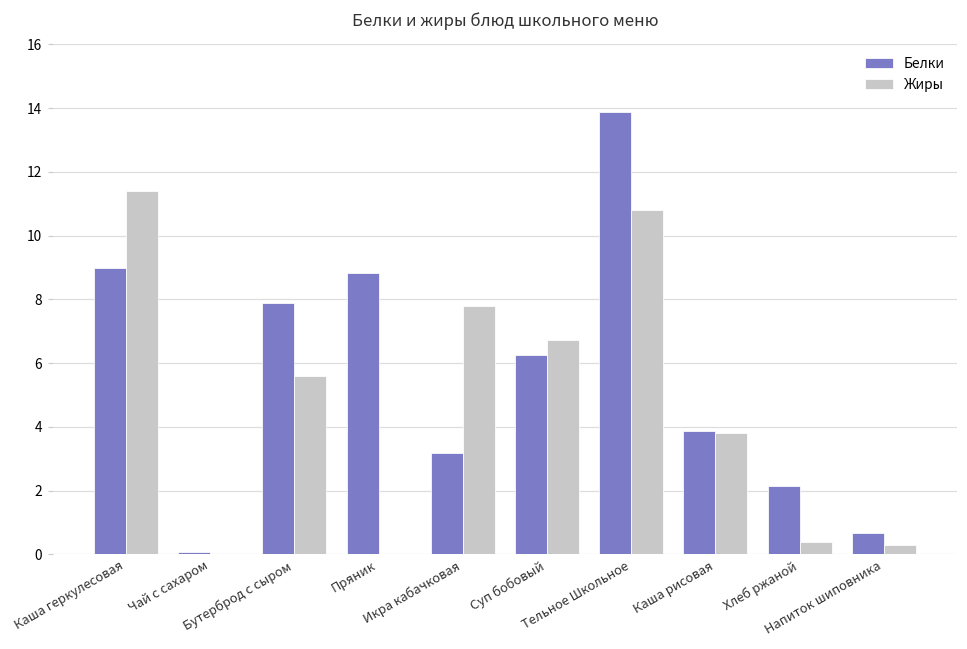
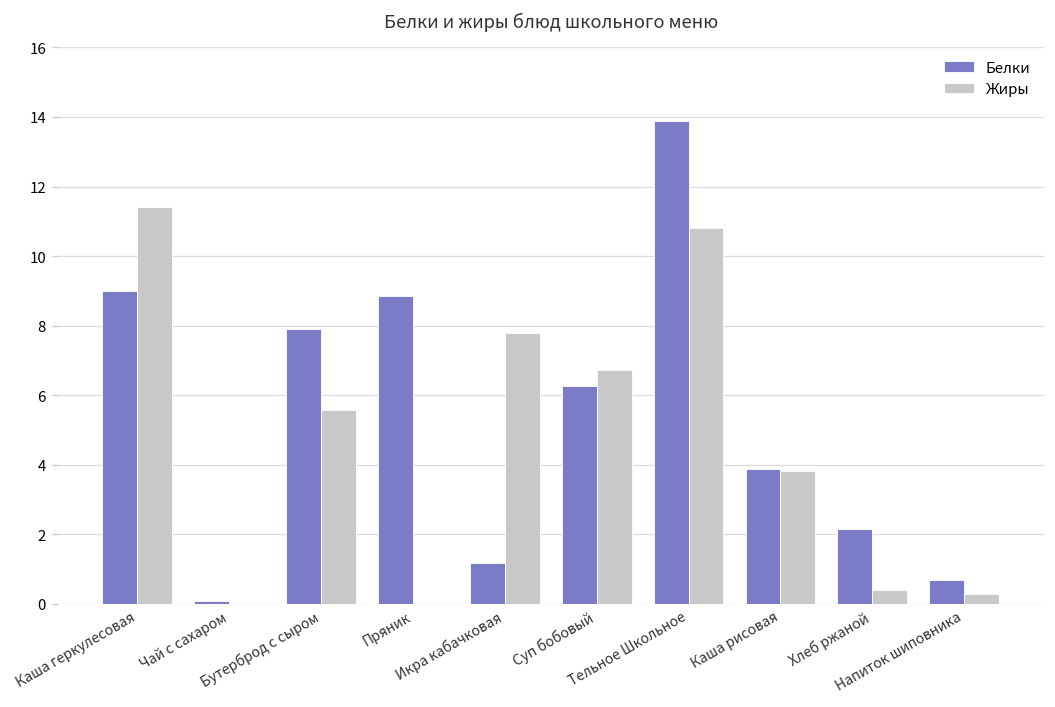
Белки, Икра кабачковая: 3.2 -> 1.2
